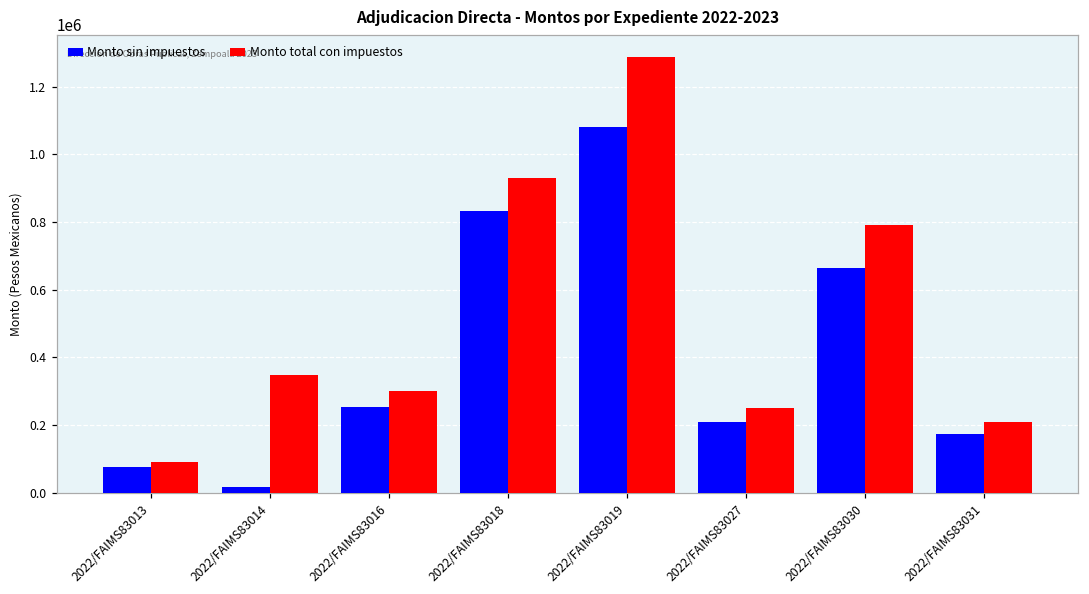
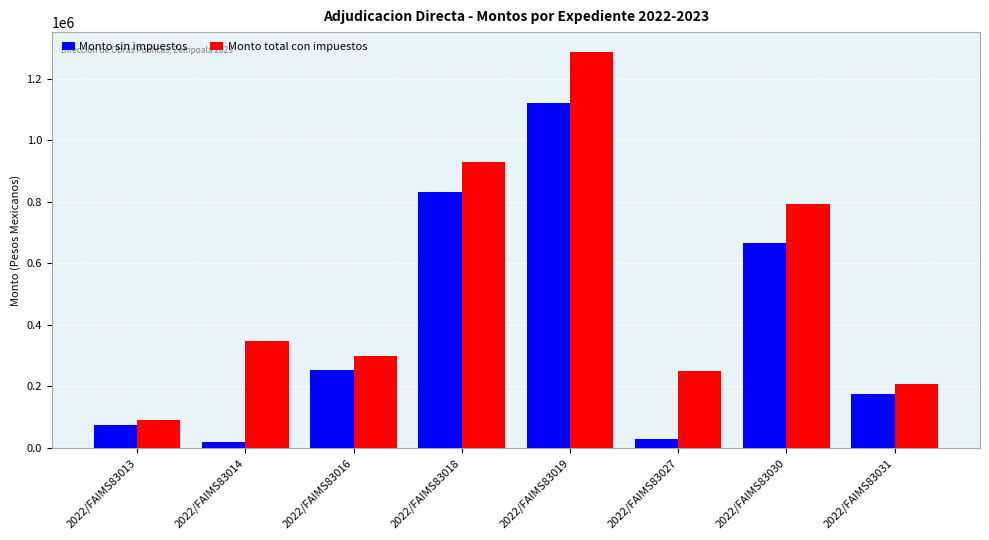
Monto sin impuestos, 2022/FAIMS83019: 1080000 -> 1120000
Monto sin impuestos, 2022/FAIMS83027: 210000 -> 30000
